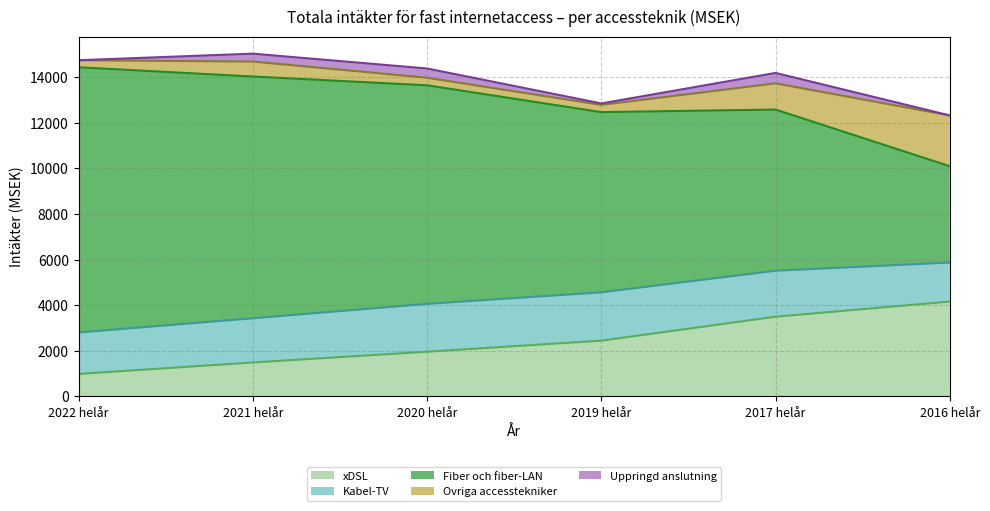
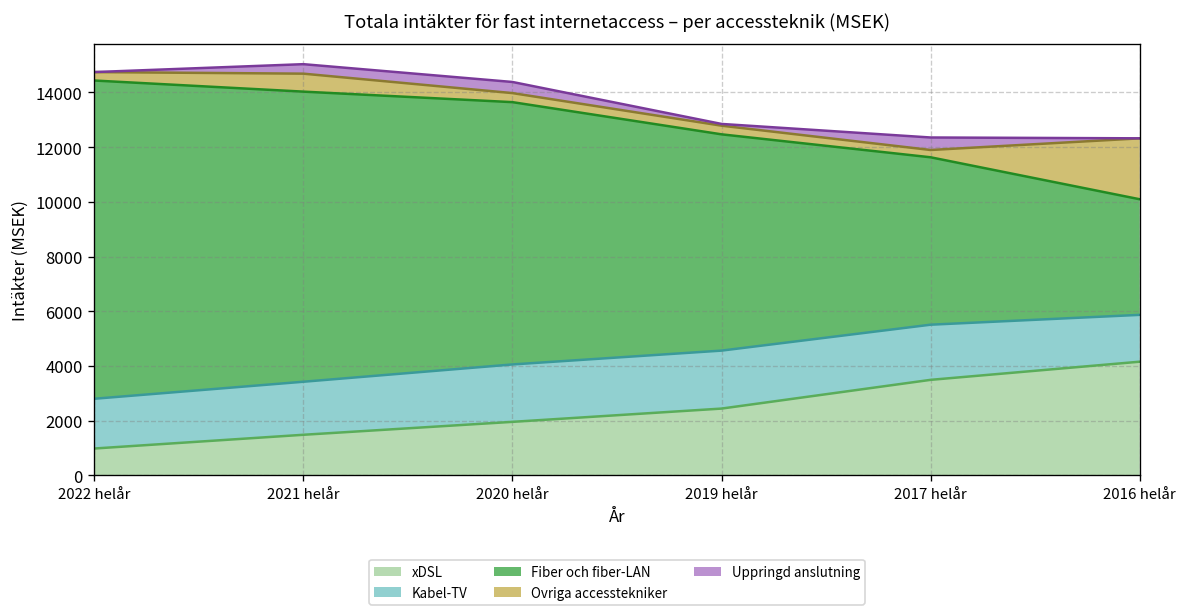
Fiber och fiber-LAN, 2017 helår: 7100 -> 6100
Ovriga accesstekniker, 2017 helår: 1100 -> 300
